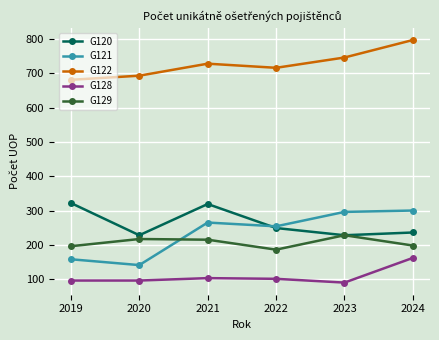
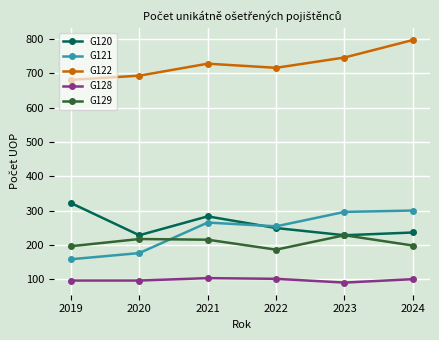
G121, 2020: 140 -> 180
G120, 2021: 320 -> 280
G128, 2024: 160 -> 100
